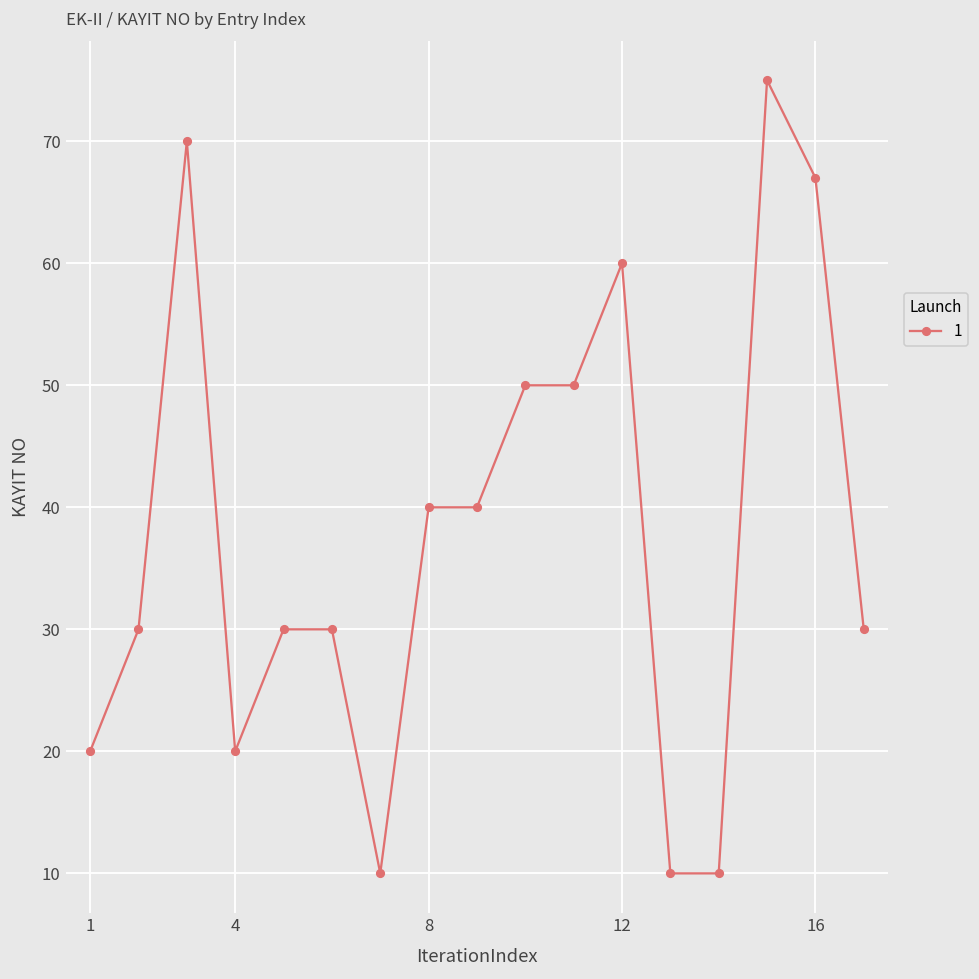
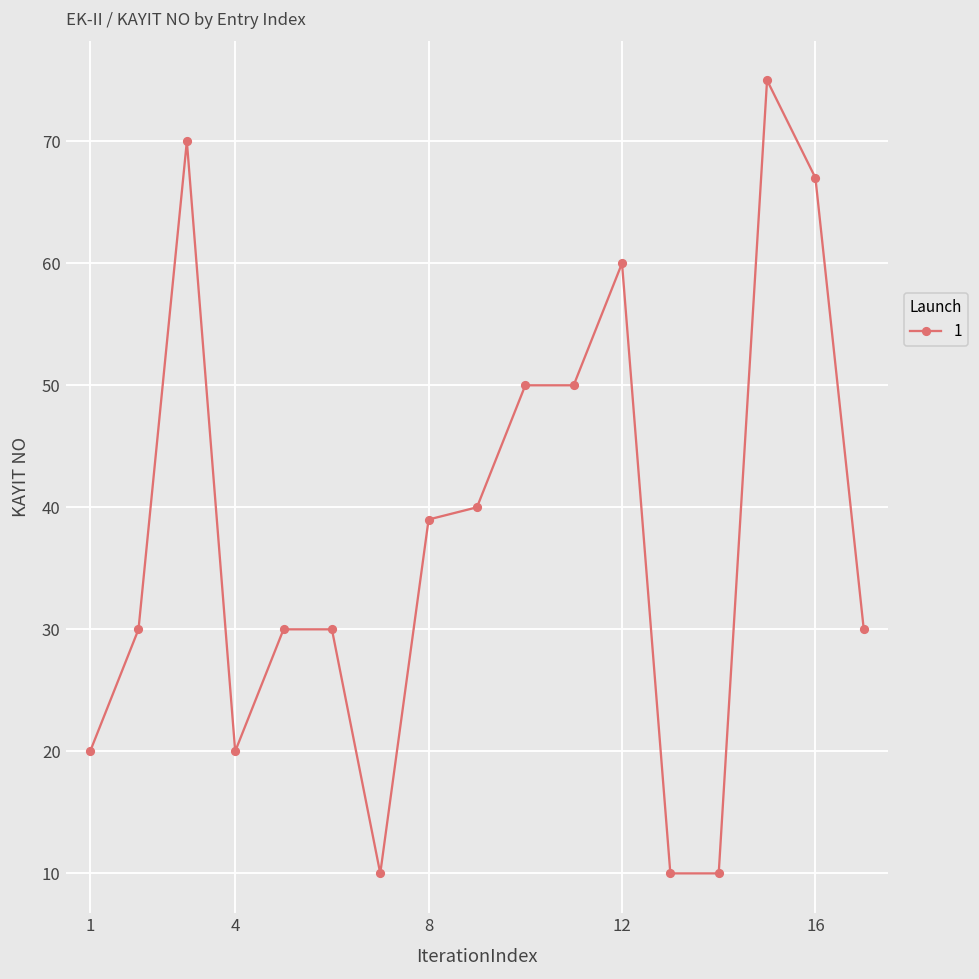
8: 40 -> 39
